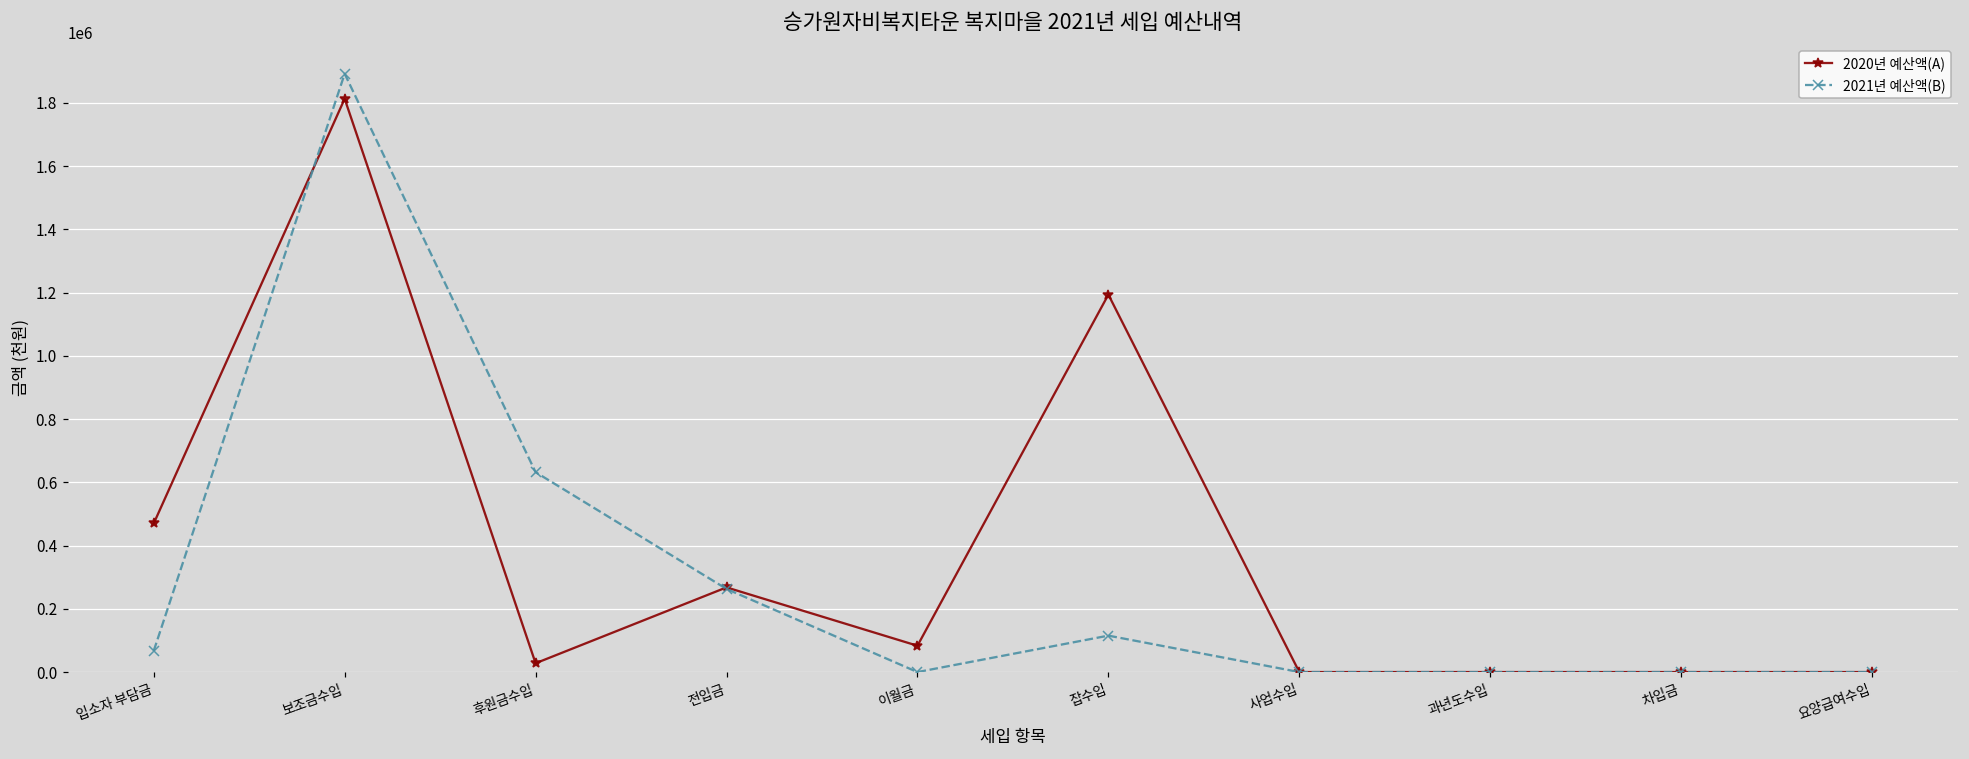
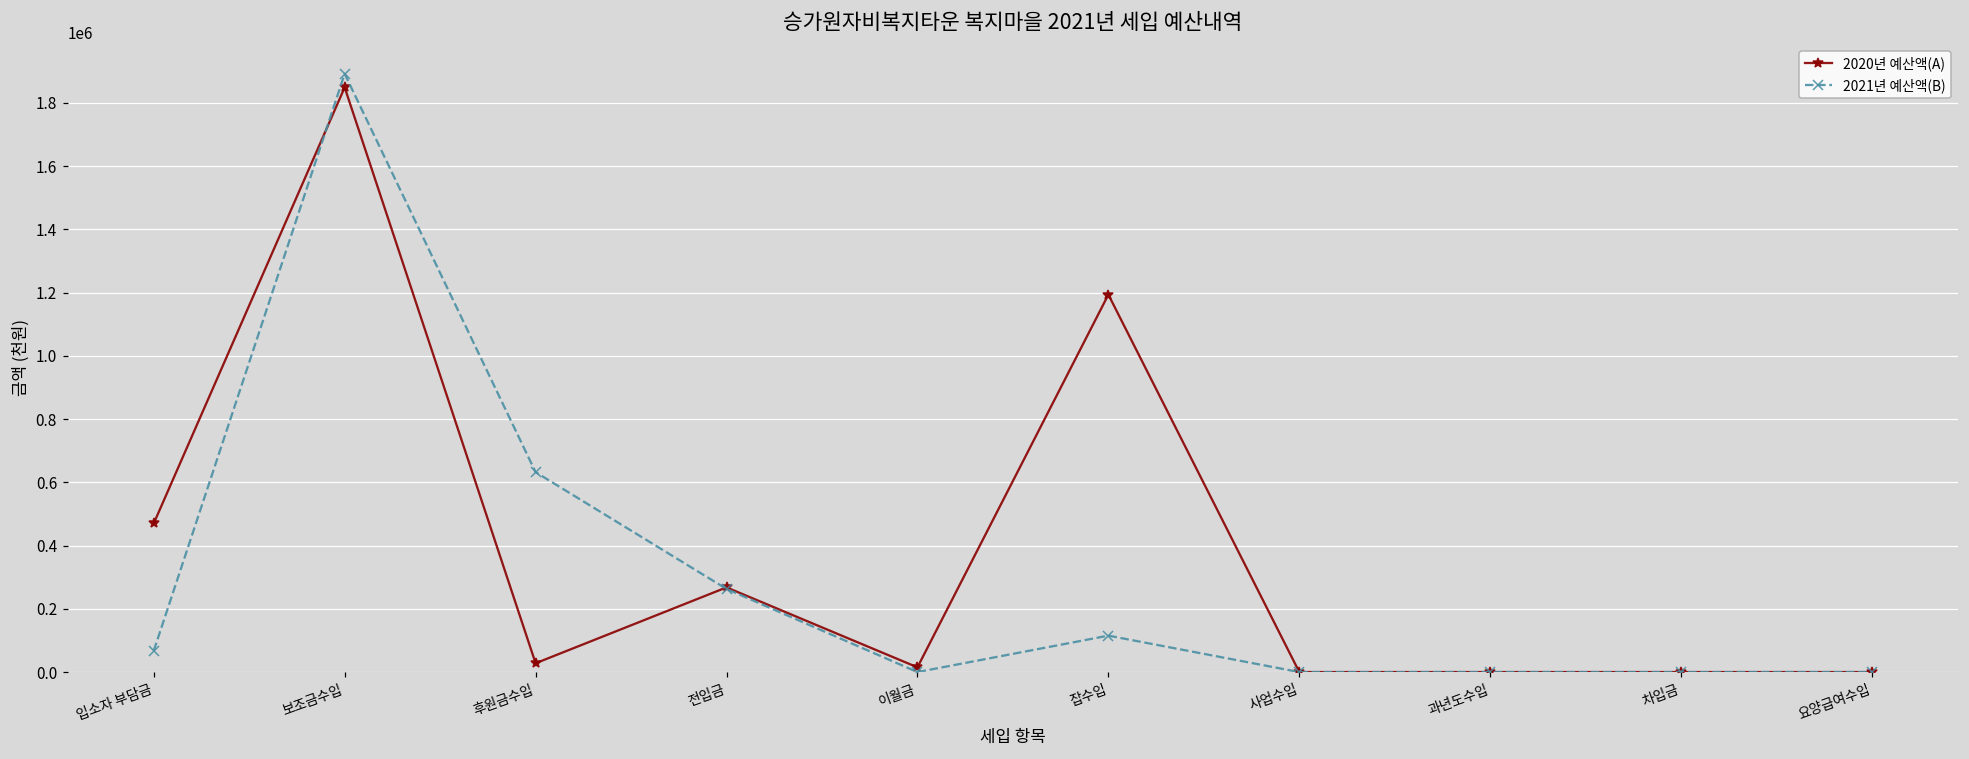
2020년 예산액(A), 보조금수입: 1810000 -> 1850000
2020년 예산액(A), 이월금: 80000 -> 10000
